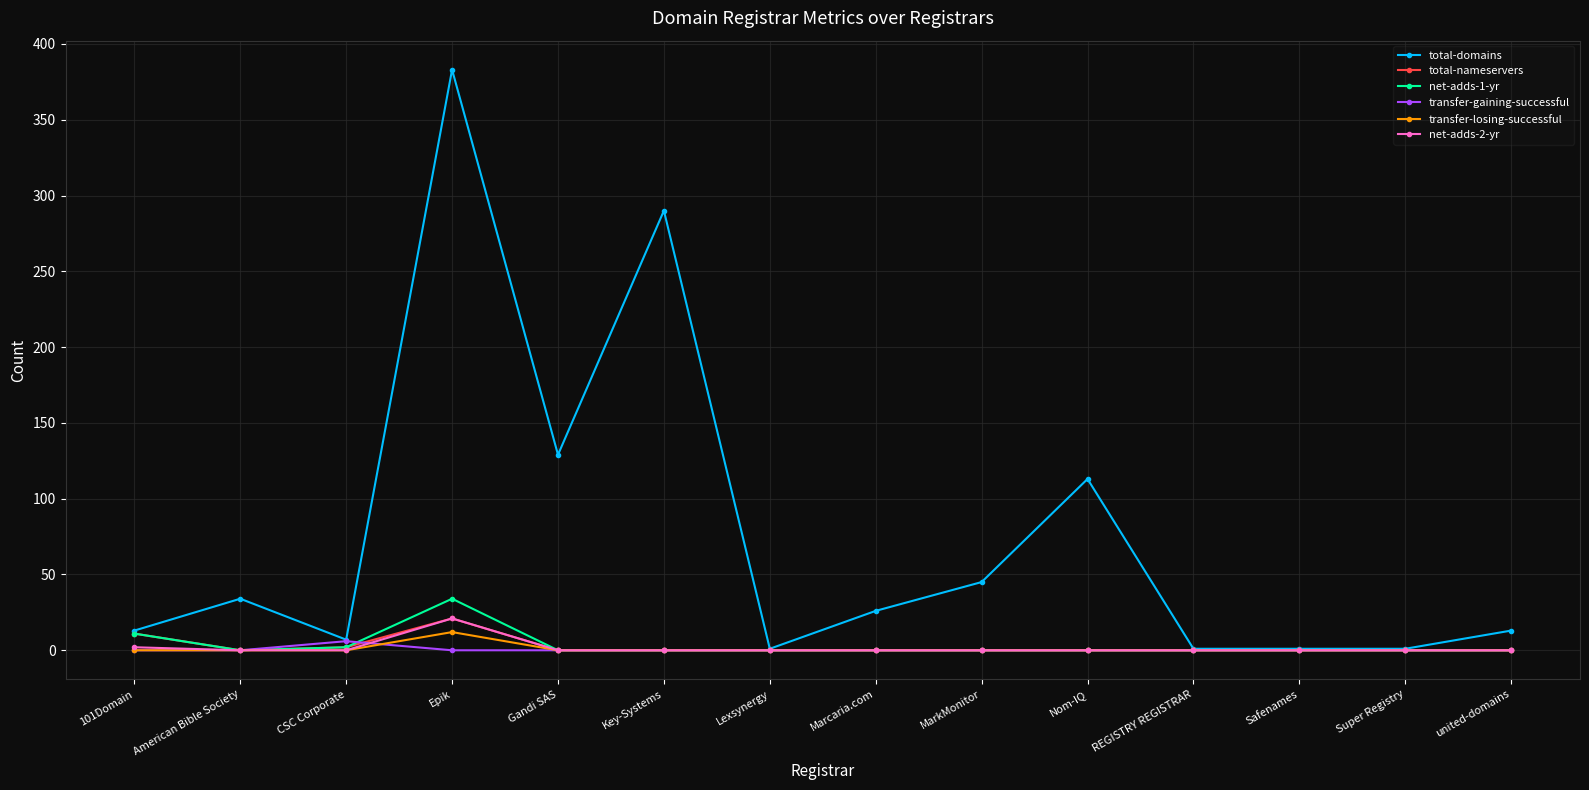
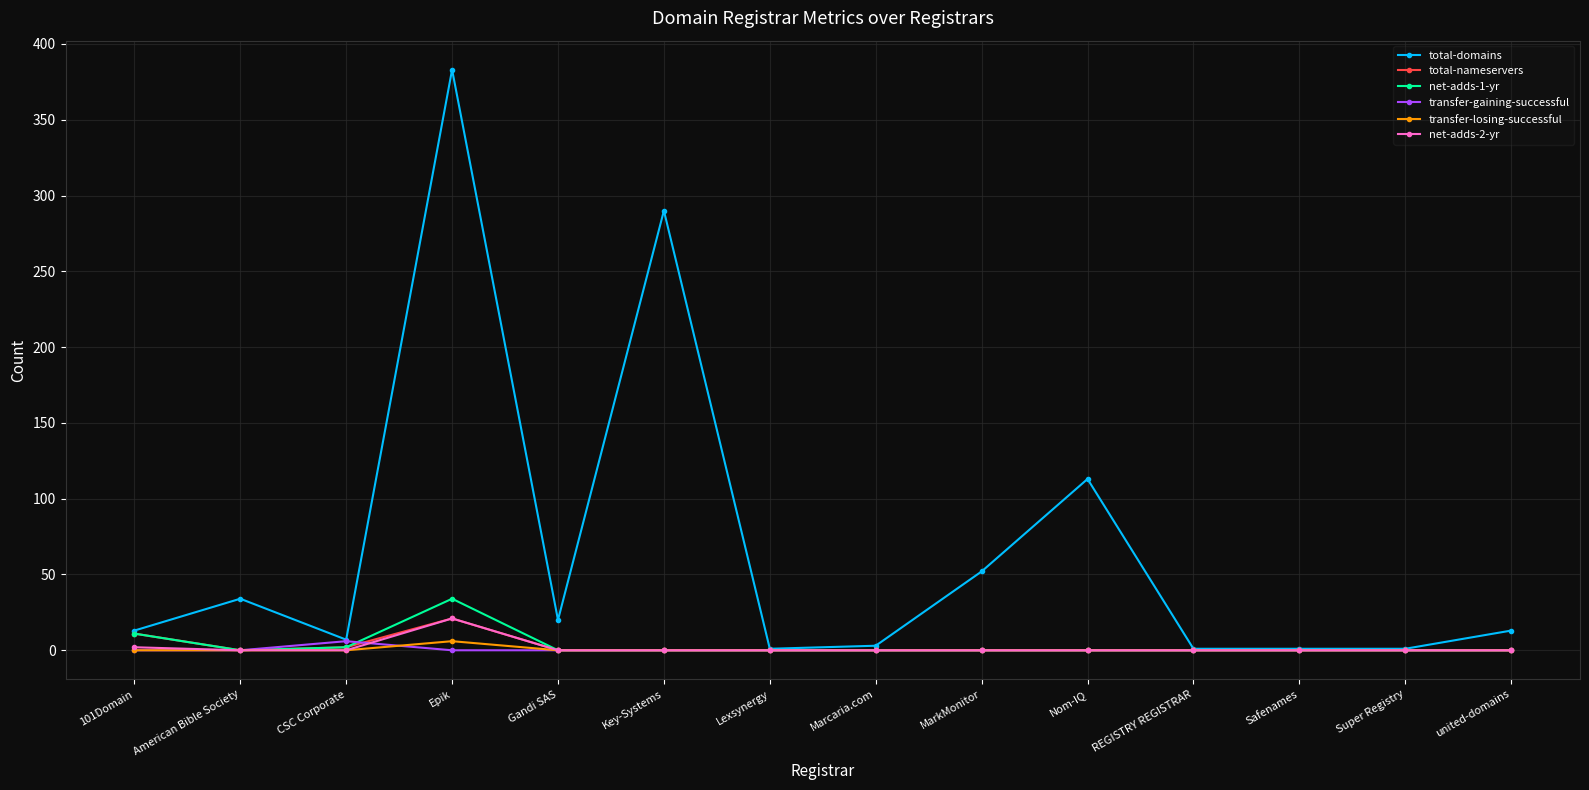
transfer-losing-successful, Epik: 12 -> 6
total-domains, Gandi SAS: 129 -> 20
total-domains, Marcaria.com: 26 -> 3
total-domains, MarkMonitor: 45 -> 52
